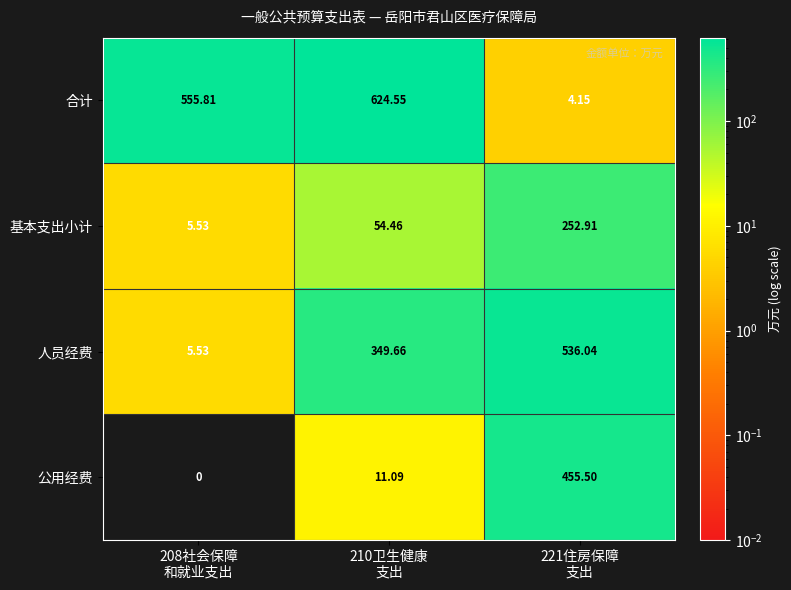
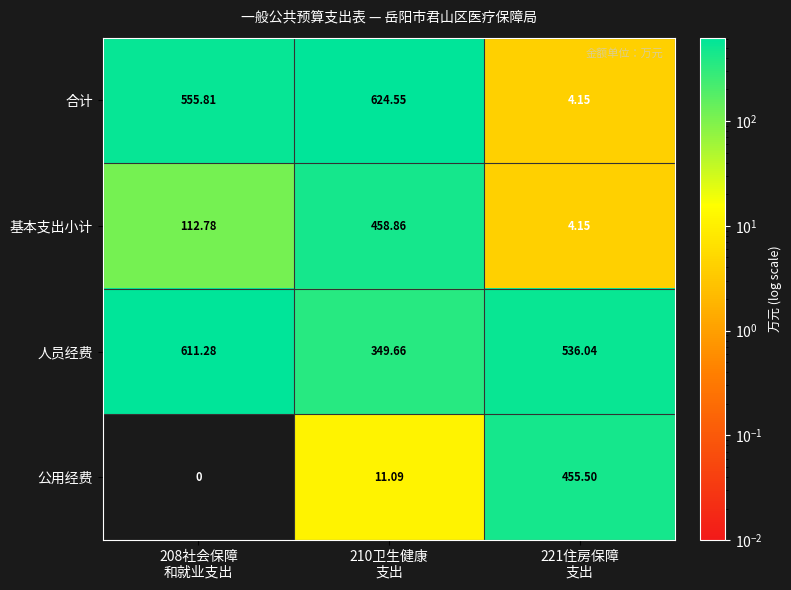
基本支出小计, 208社会保障 和就业支出: 5.53 -> 112.78
基本支出小计, 210卫生健康 支出: 54.46 -> 458.86
基本支出小计, 221住房保障 支出: 252.91 -> 4.15
人员经费, 208社会保障 和就业支出: 5.53 -> 611.28
